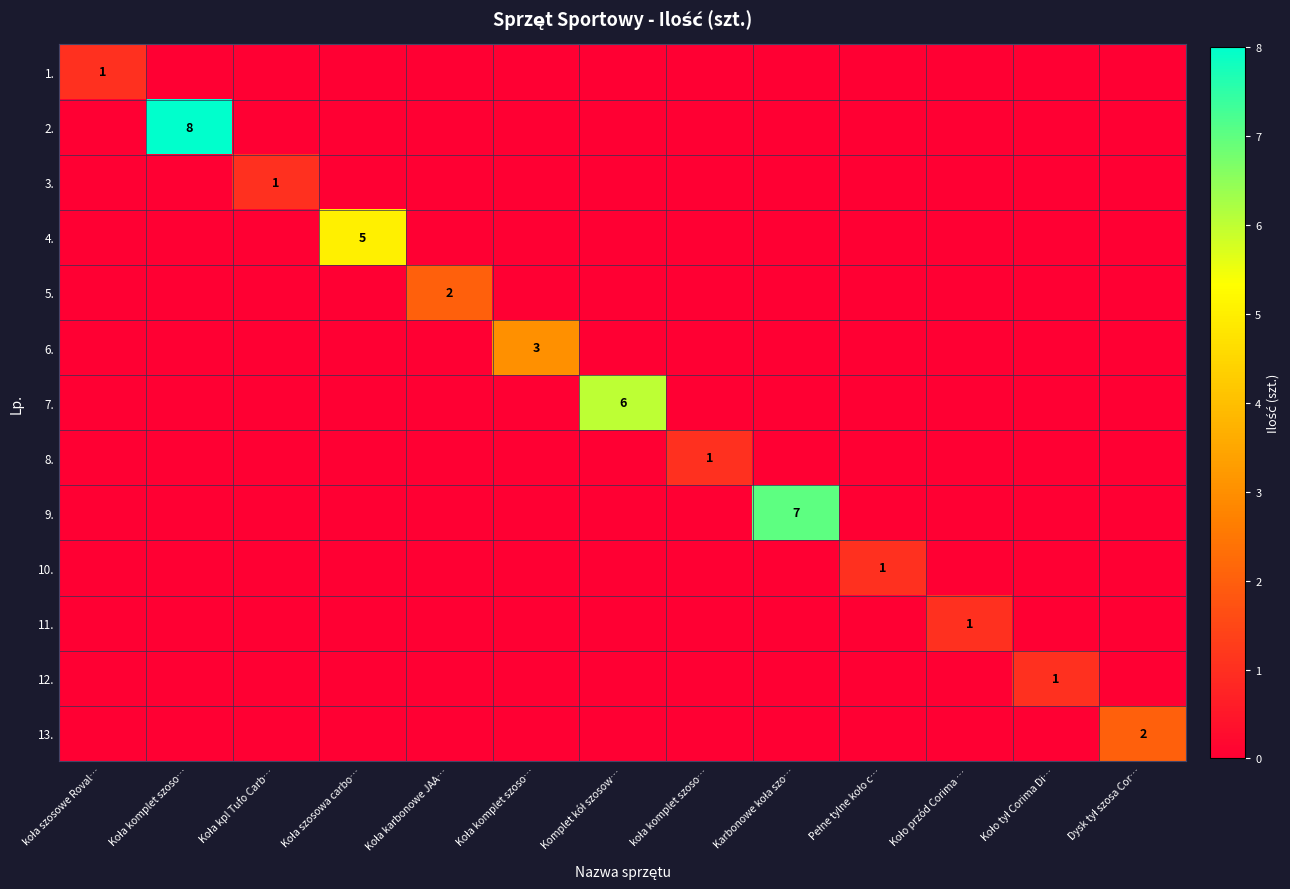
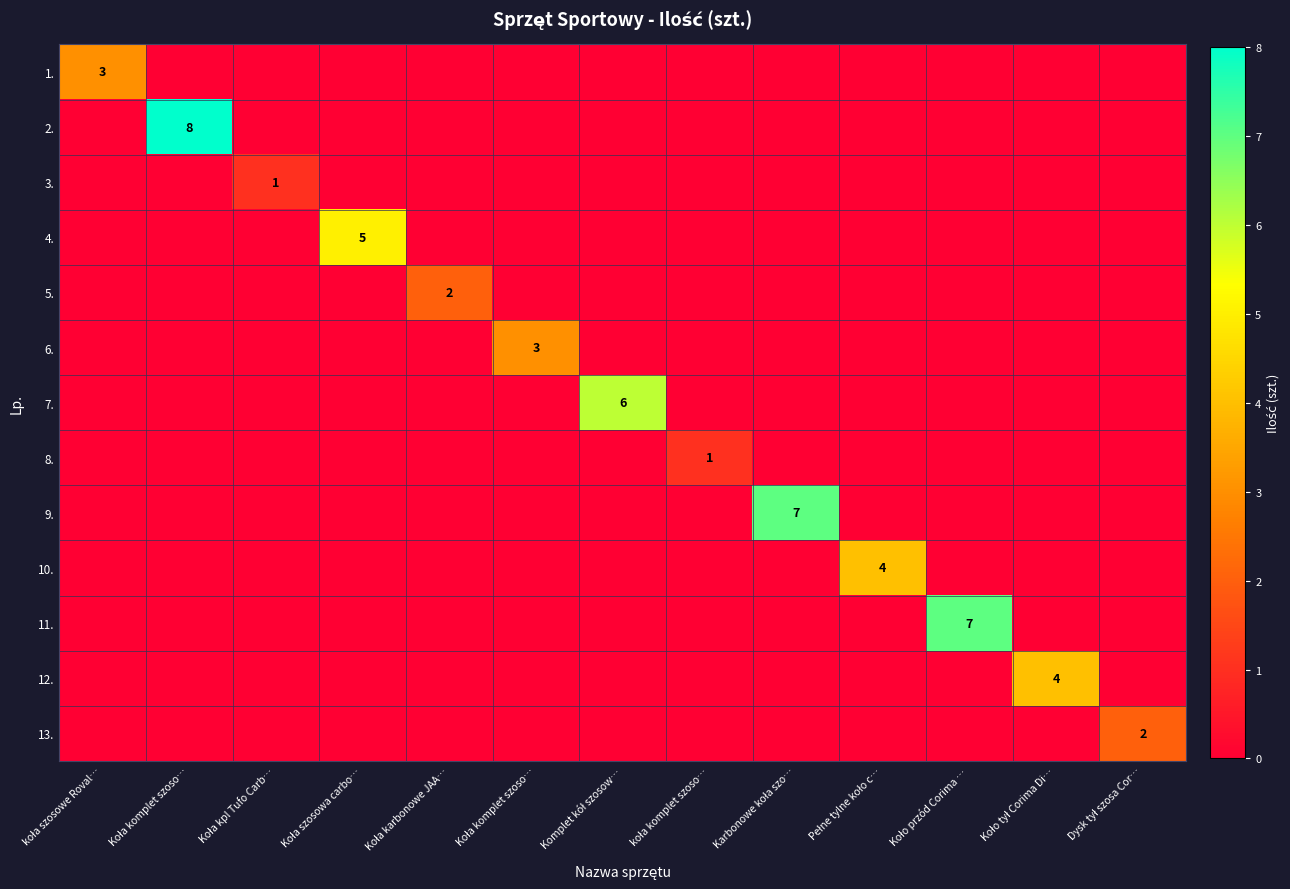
1., koła szosowe Roval…: 1 -> 3
10., Pełne tylne koło c…: 1 -> 4
11., Koło przód Corima …: 1 -> 7
12., Koło tył Corima Di…: 1 -> 4
